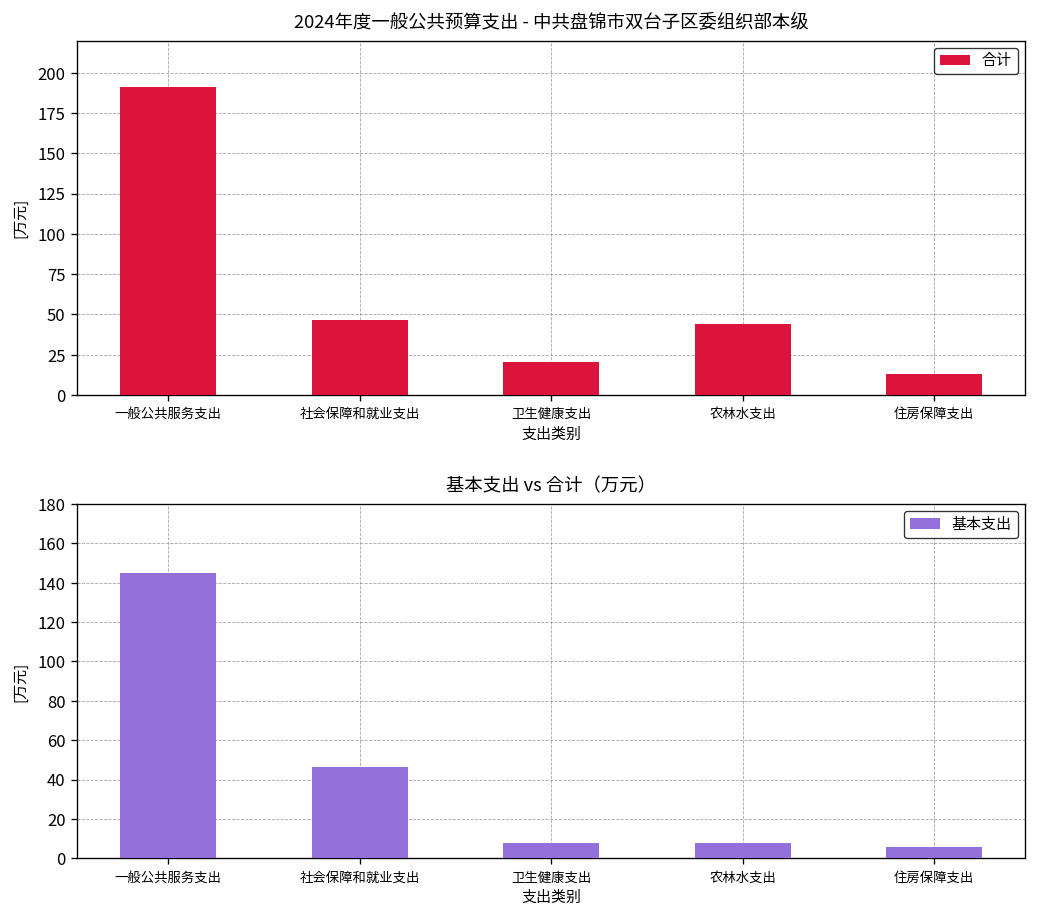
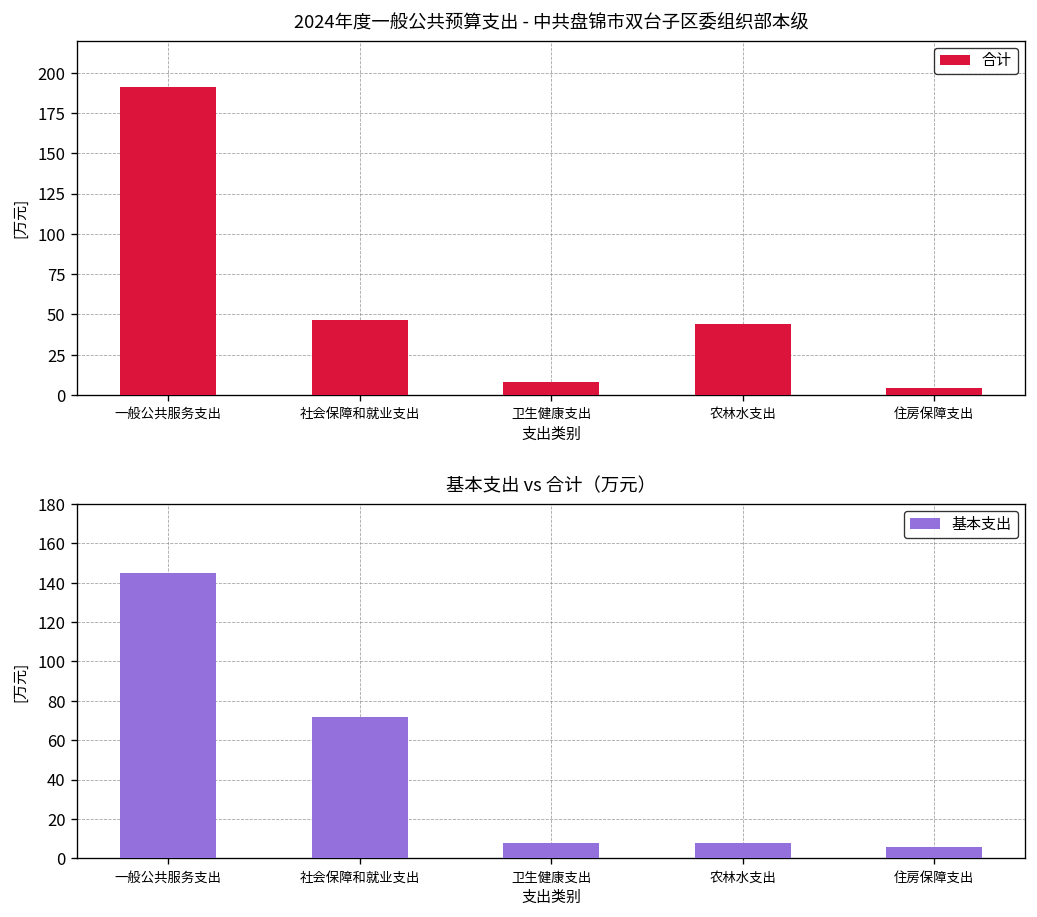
2024年度一般公共预算支出 - 中共盘锦市双台子区委组织部本级, 卫生健康支出: 21 -> 8
2024年度一般公共预算支出 - 中共盘锦市双台子区委组织部本级, 住房保障支出: 13 -> 5
基本支出 vs 合计（万元）, 社会保障和就业支出: 46 -> 72
